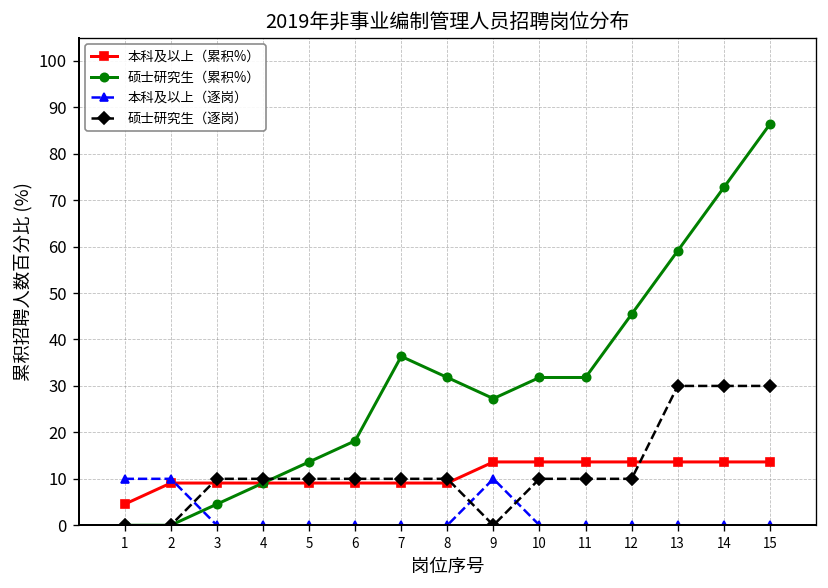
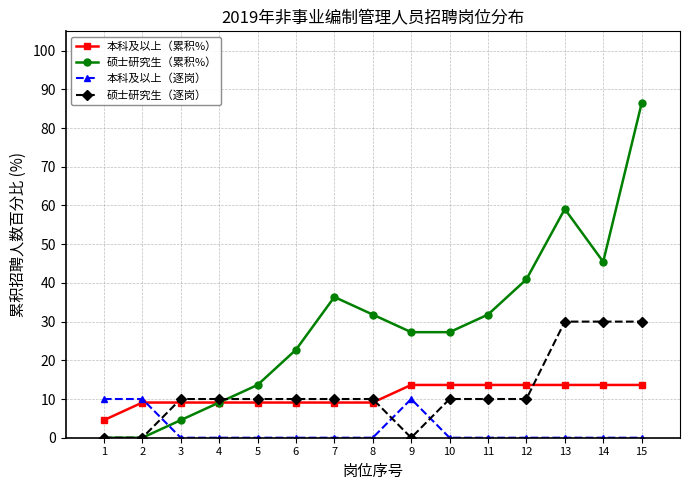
硕士研究生（累积%）, 6: 18 -> 23
硕士研究生（累积%）, 10: 32 -> 27
硕士研究生（累积%）, 12: 45 -> 41
硕士研究生（累积%）, 14: 73 -> 45
